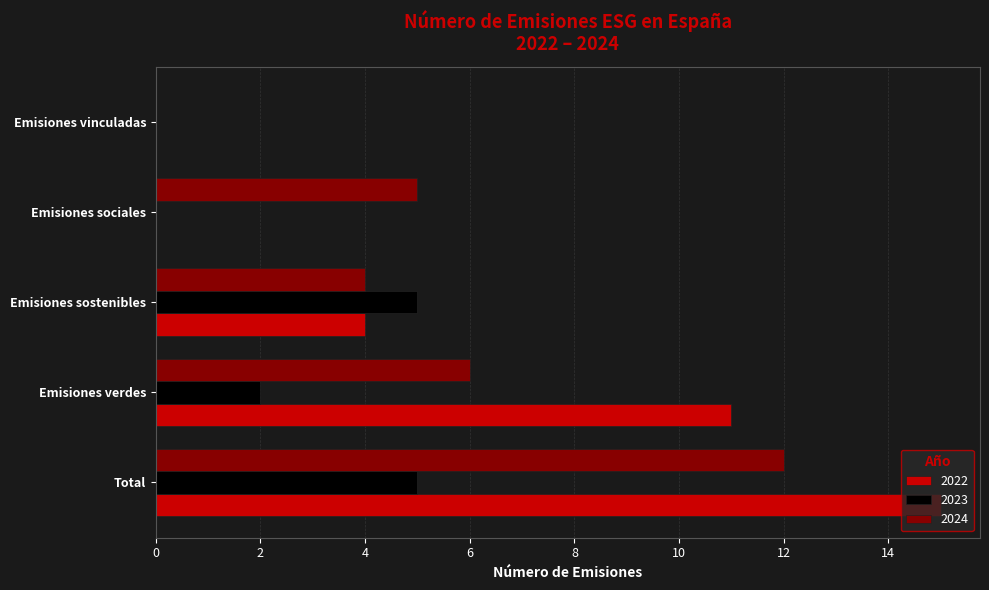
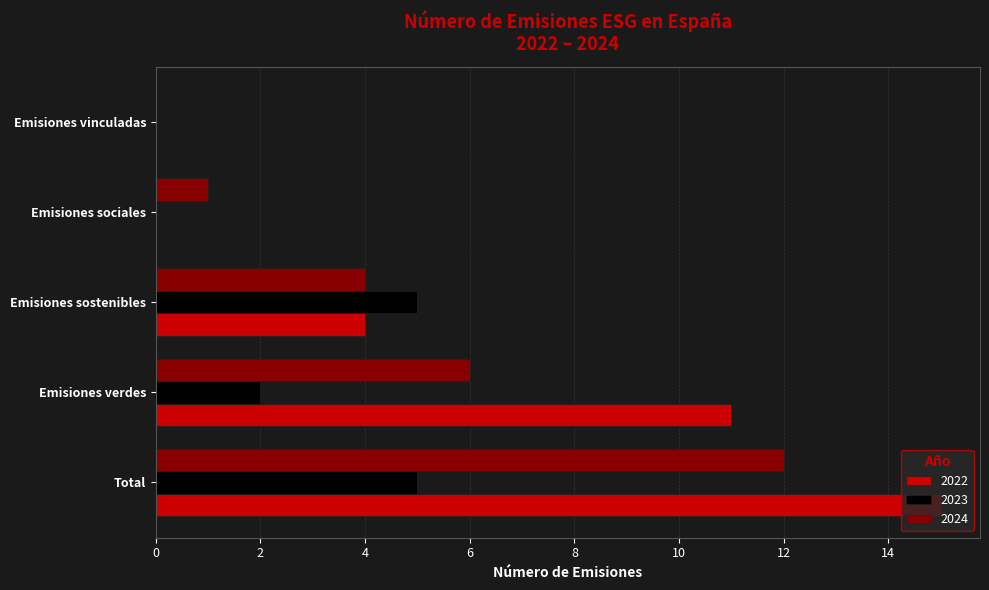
2024, Emisiones sociales: 5 -> 1
